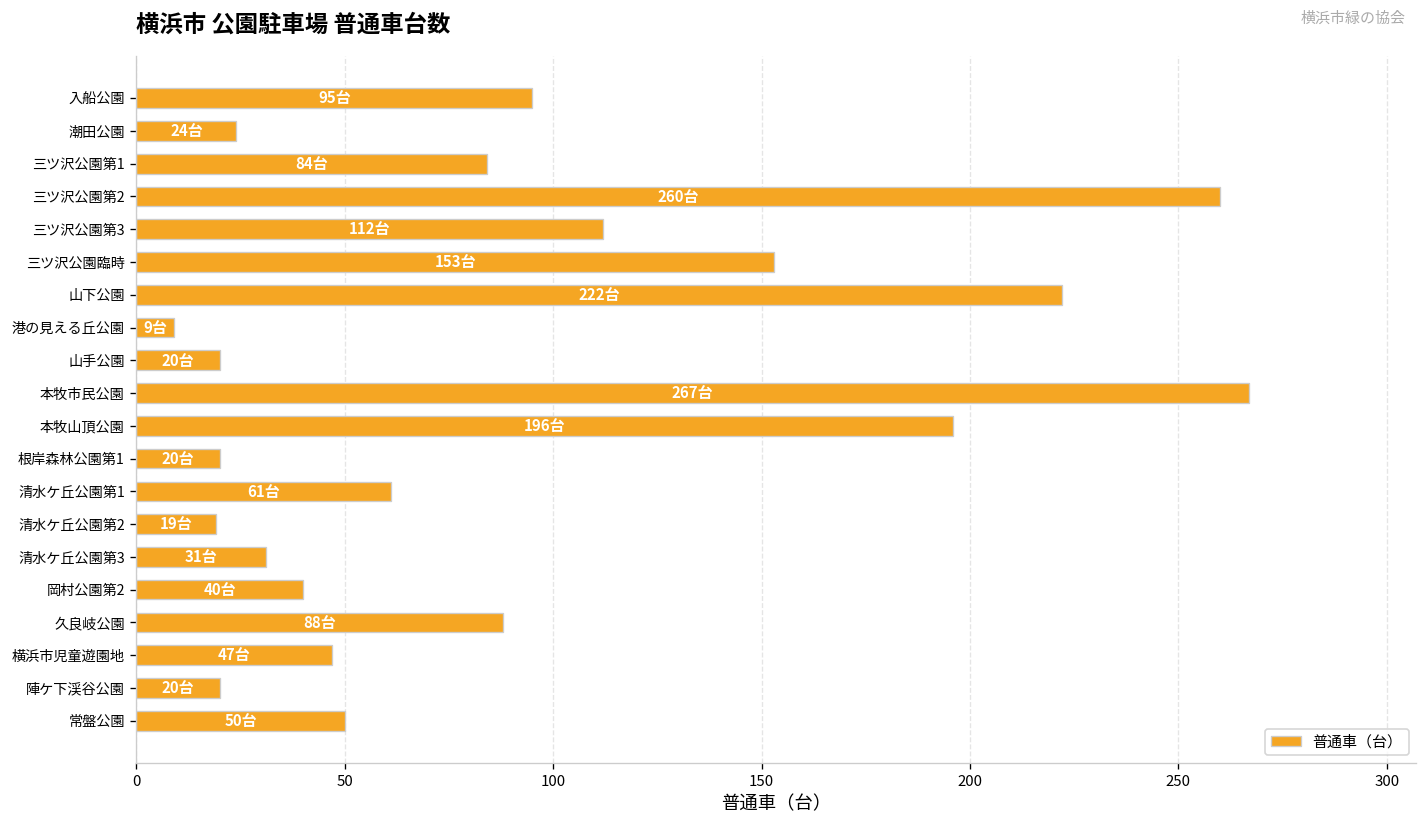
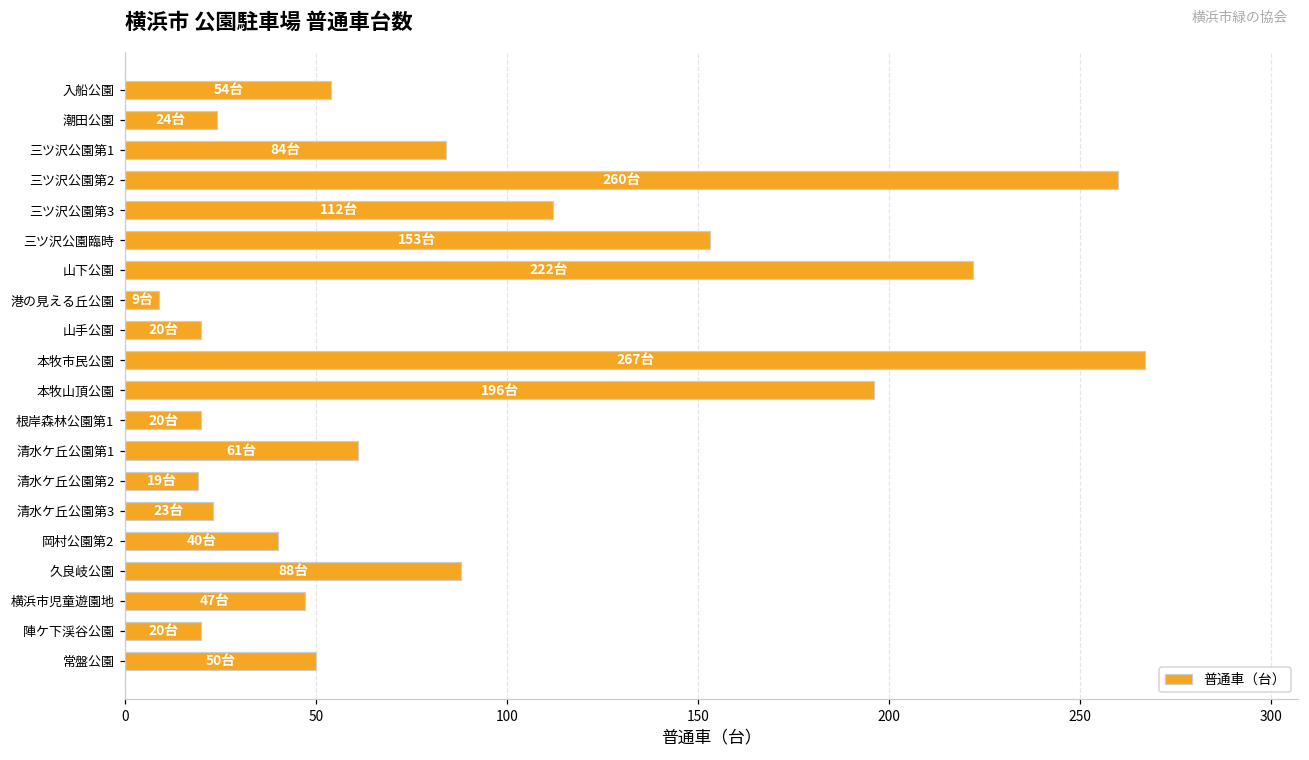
入船公園: 95台 -> 54台
清水ケ丘公園第3: 31台 -> 23台
